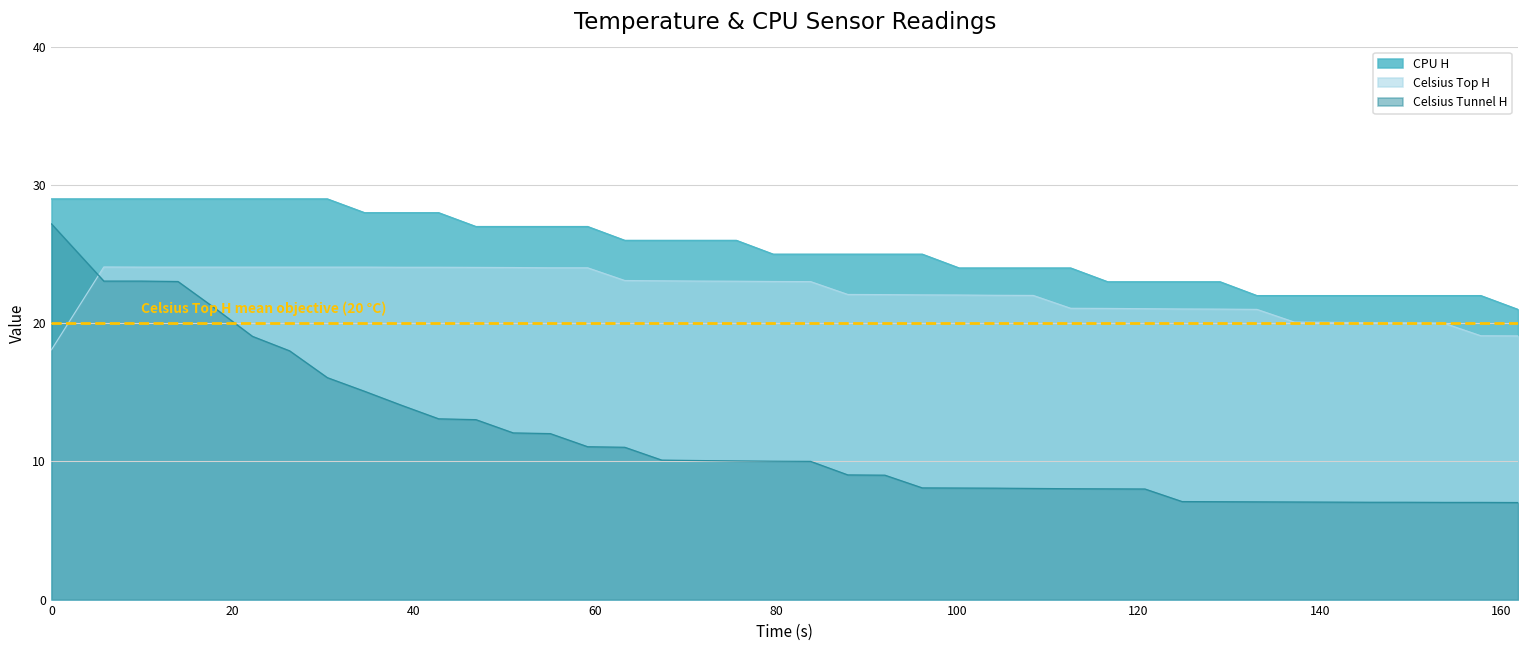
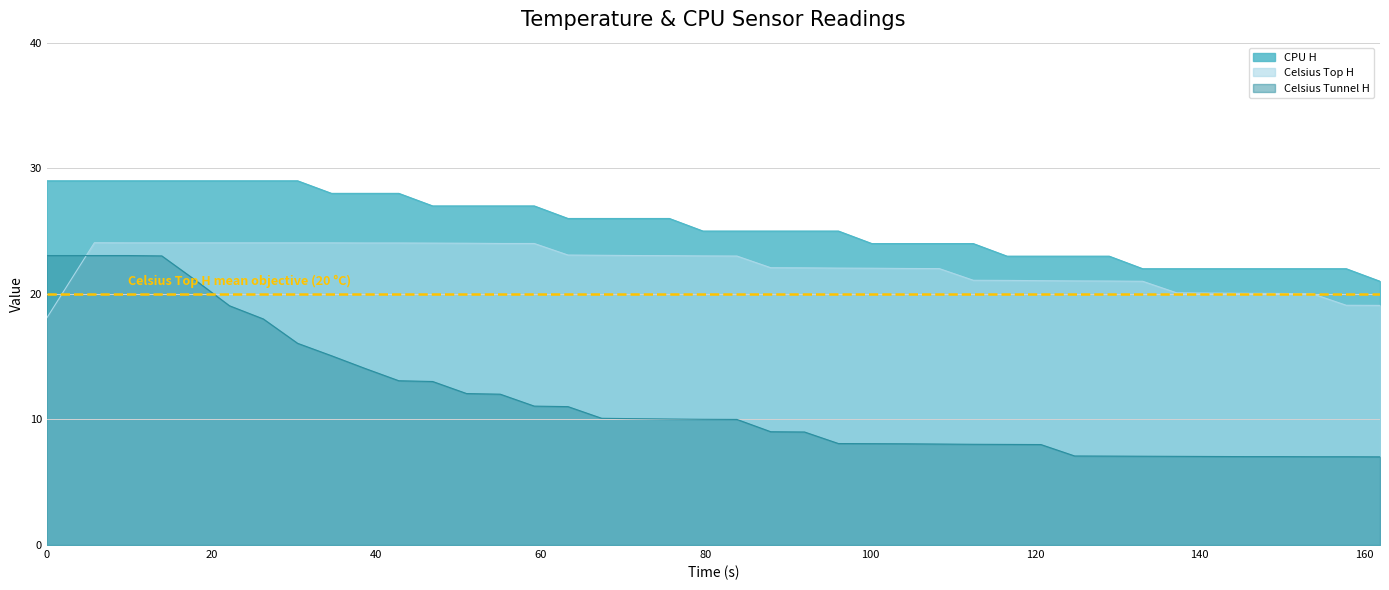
Celsius Tunnel H, 0: 27.2 -> 23.1
